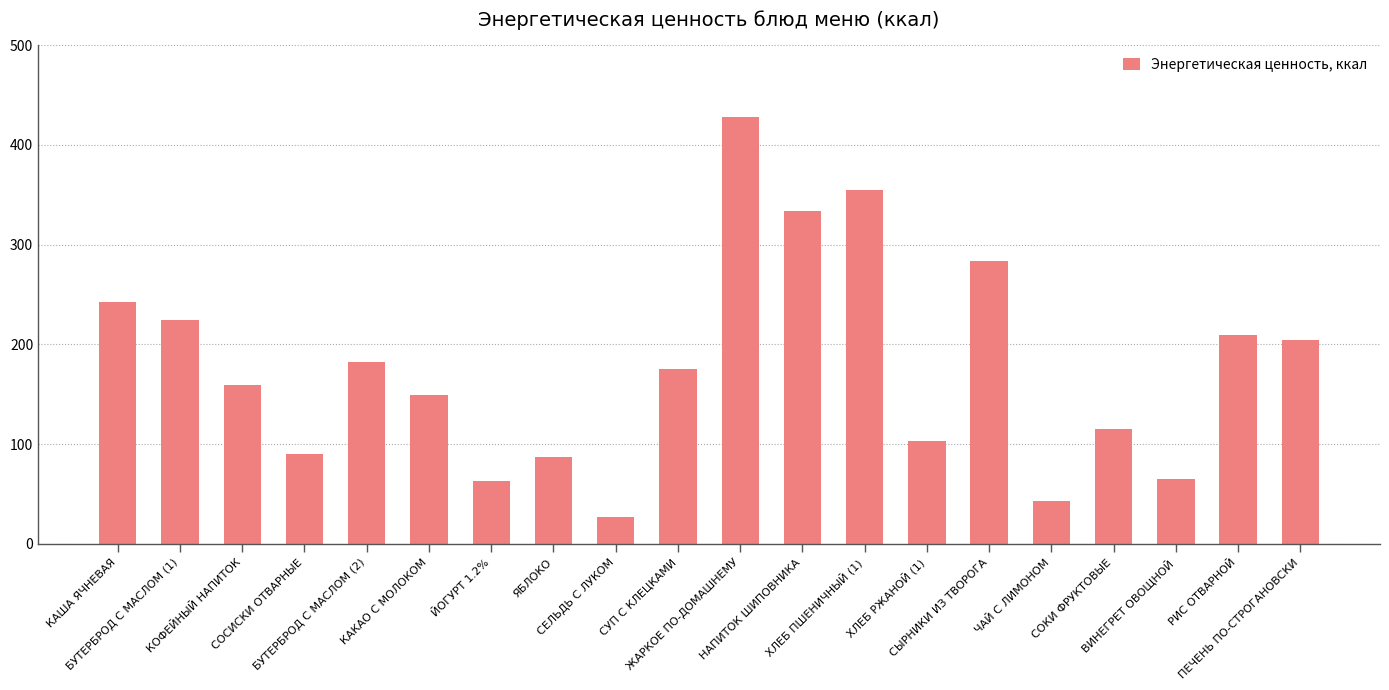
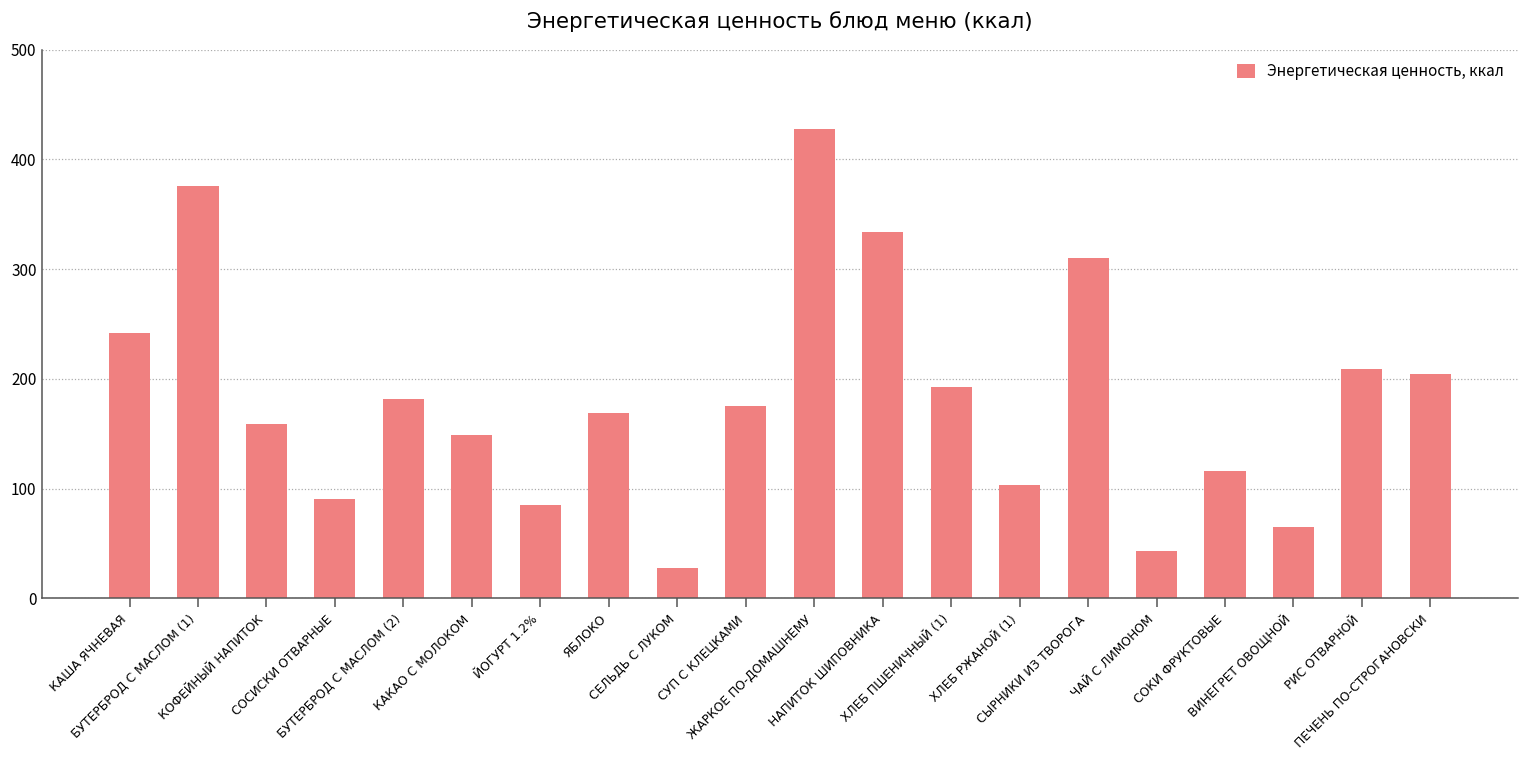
БУТЕРБРОД С МАСЛОМ (1): 220 -> 380
ЙОГУРТ 1.2%: 60 -> 90
ЯБЛОКО: 90 -> 170
ХЛЕБ ПШЕНИЧНЫЙ (1): 360 -> 190
СЫРНИКИ ИЗ ТВОРОГА: 280 -> 310
